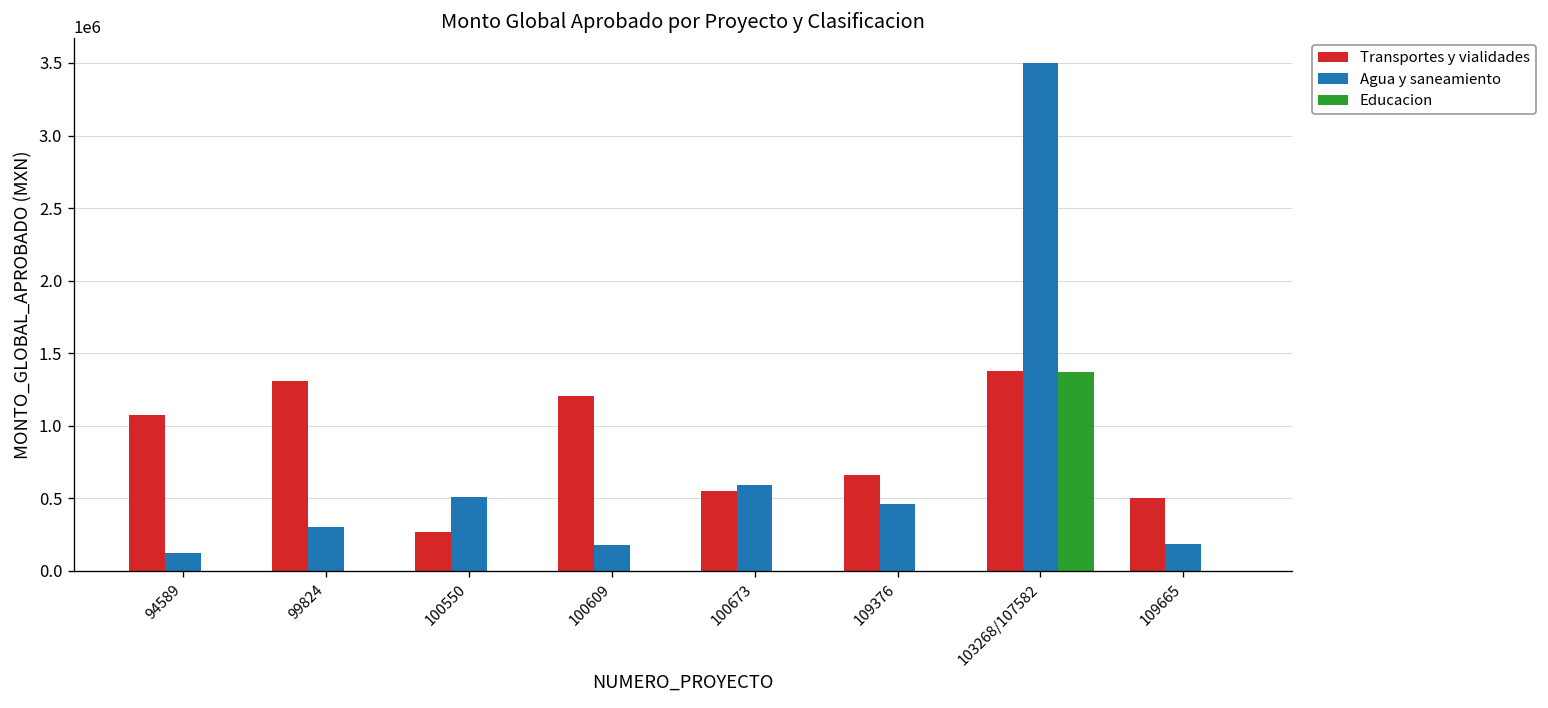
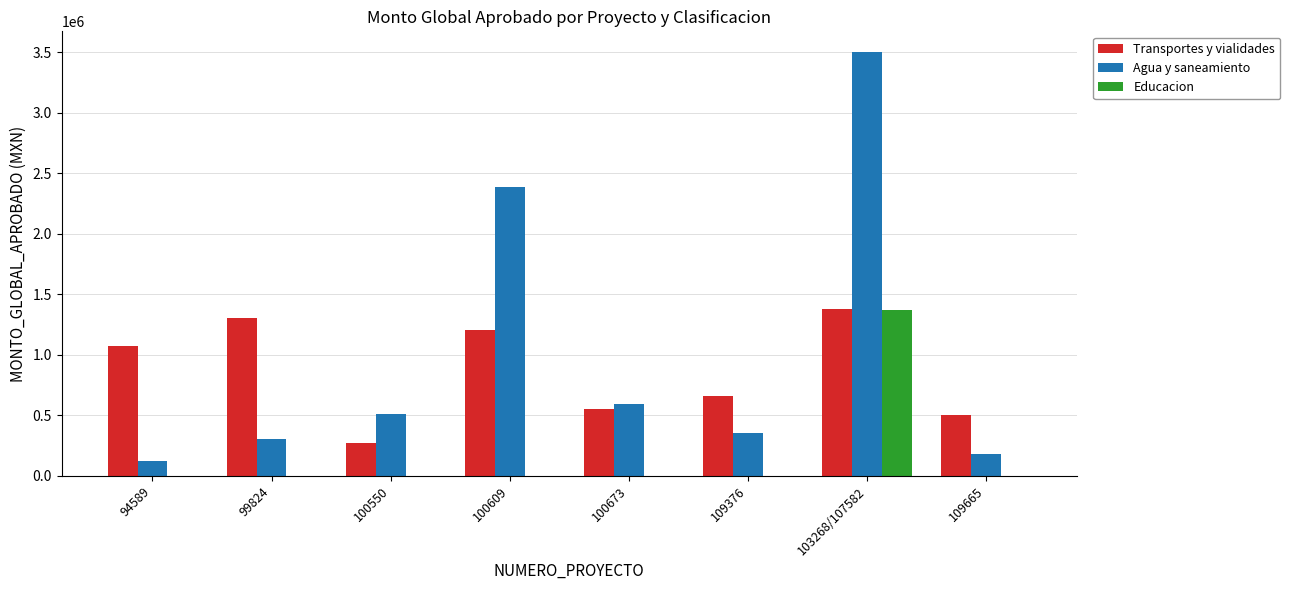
Agua y saneamiento, 100609: 180000 -> 2380000
Agua y saneamiento, 109376: 460000 -> 350000
